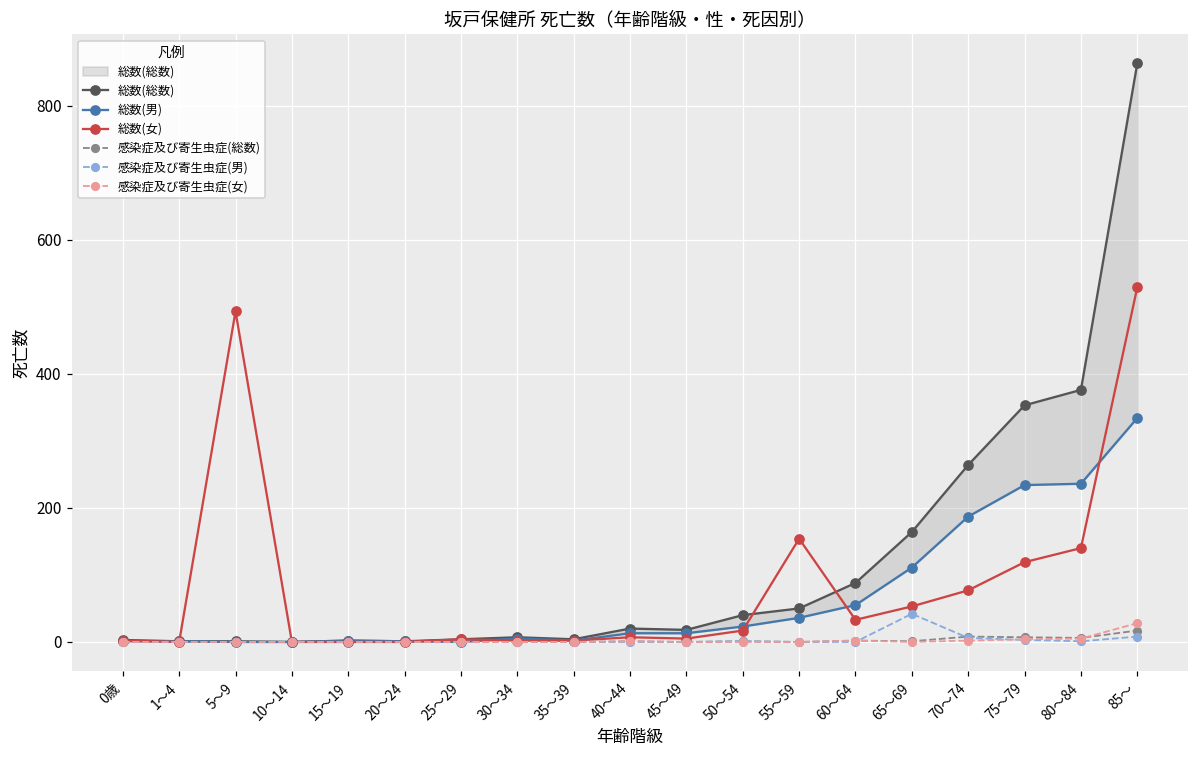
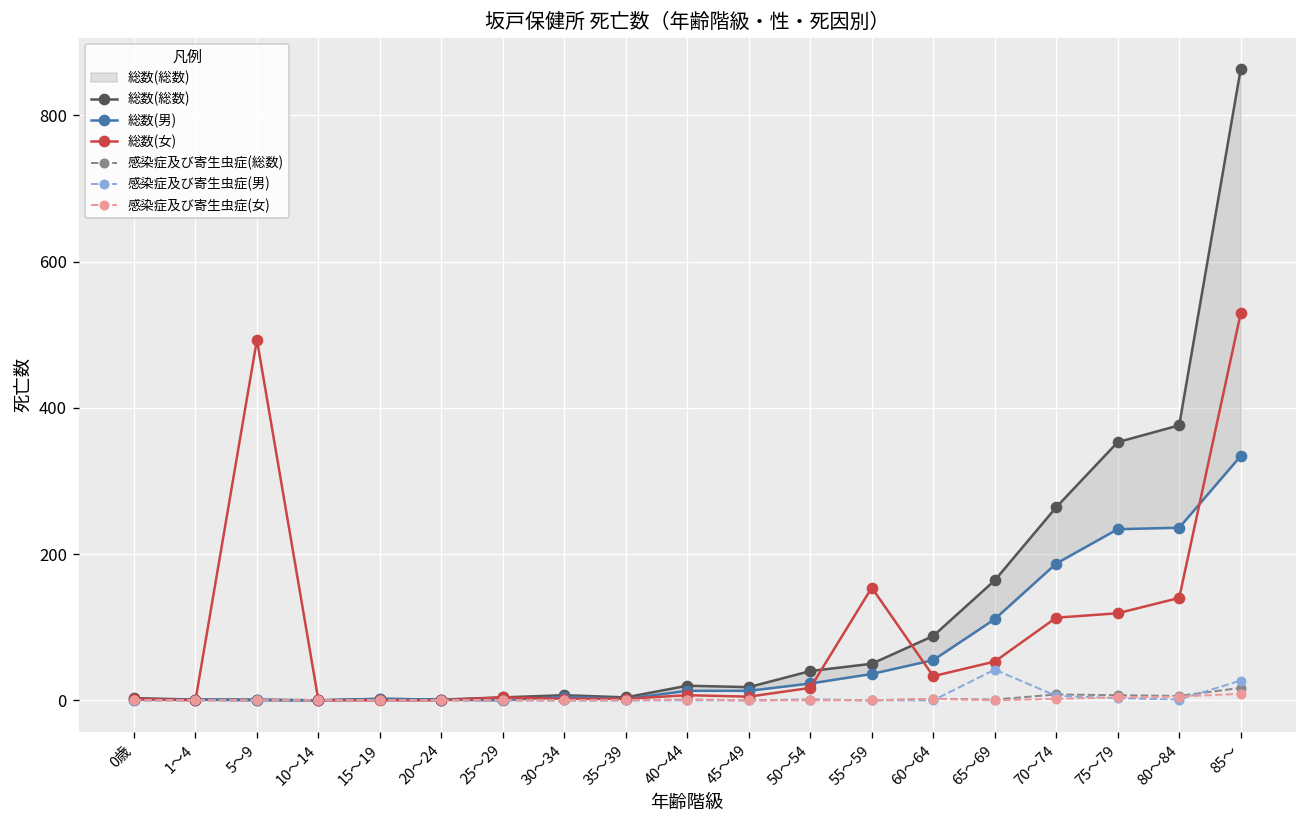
総数(女), 70～74: 80 -> 110
感染症及び寄生虫症(男), 85～: 10 -> 30
感染症及び寄生虫症(女), 85～: 30 -> 10
